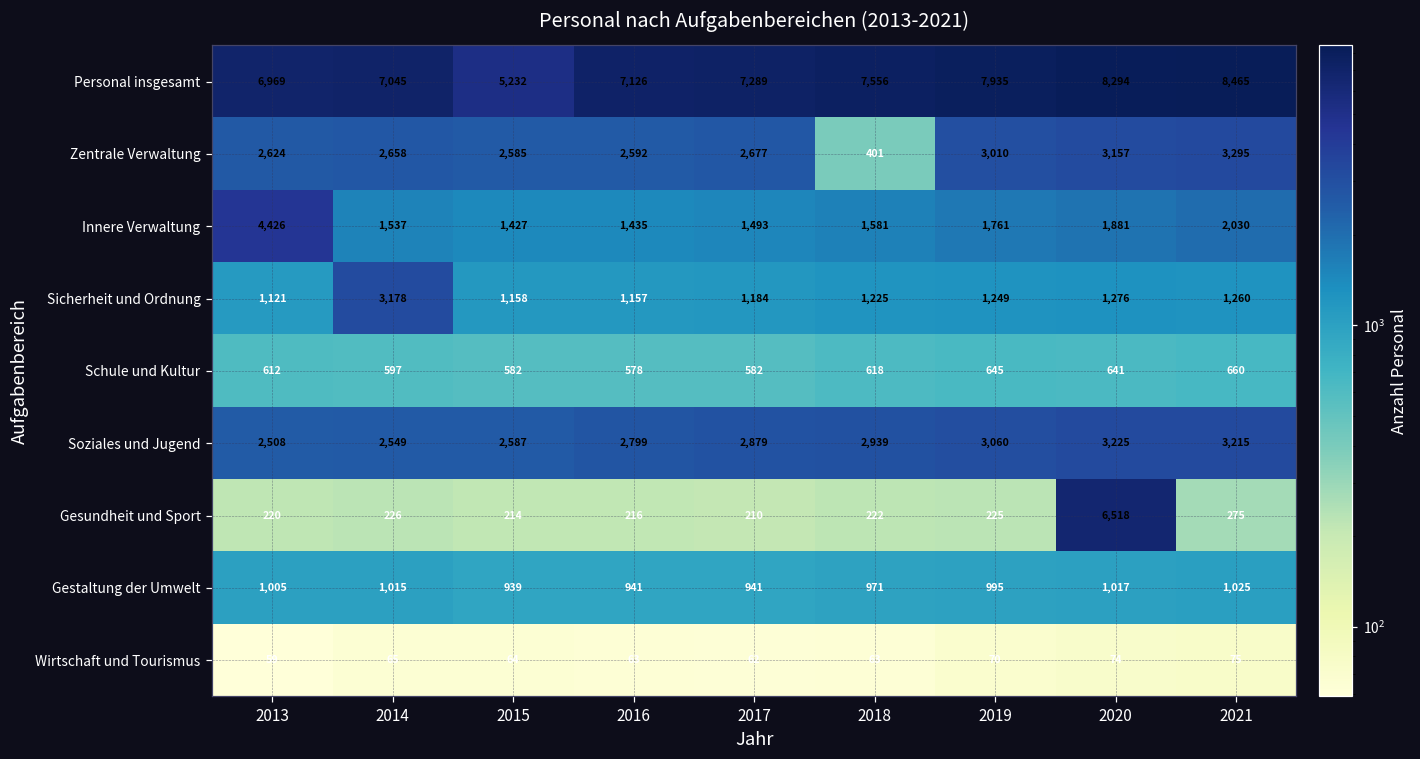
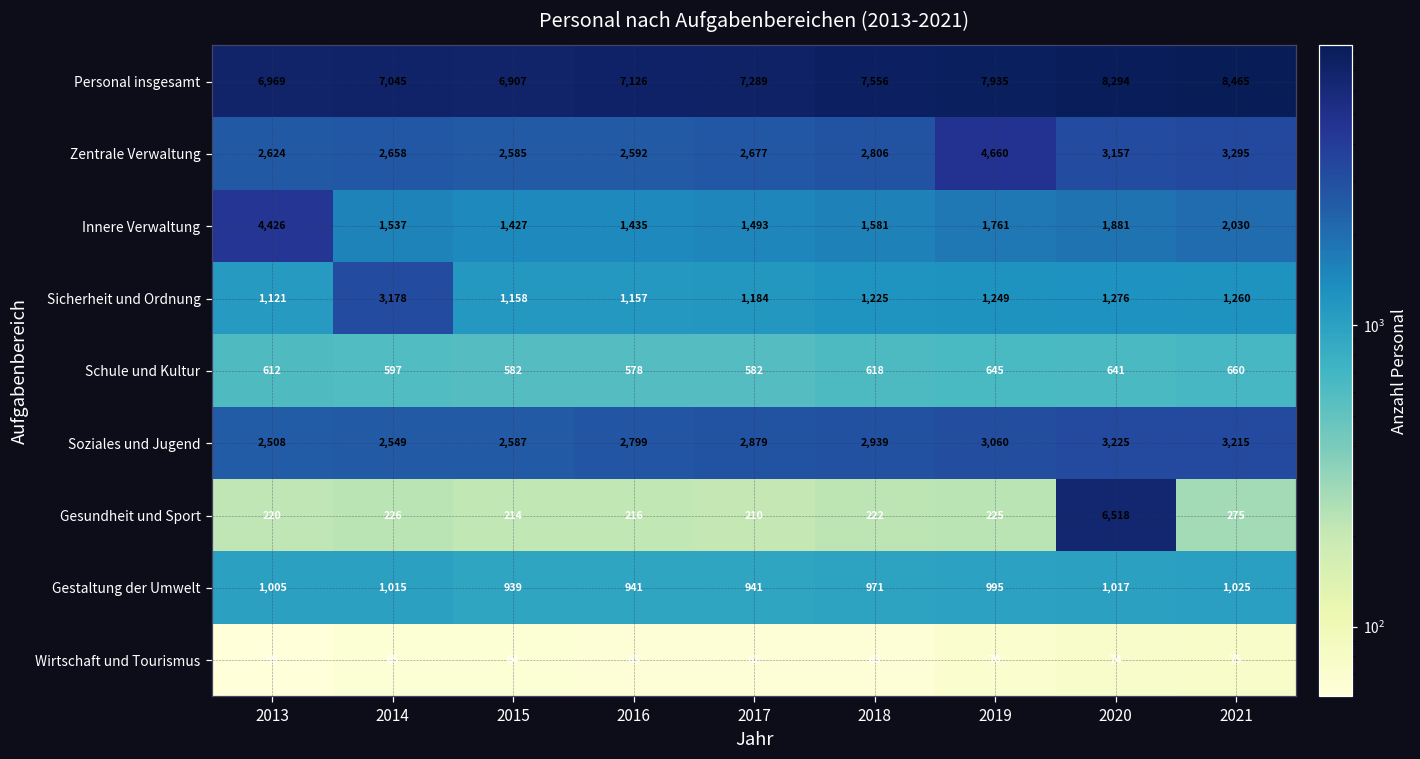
Personal insgesamt, 2015: 5,232 -> 6,907
Zentrale Verwaltung, 2018: 401 -> 2,806
Zentrale Verwaltung, 2019: 3,010 -> 4,660
